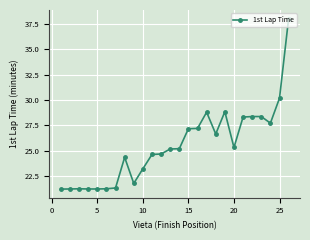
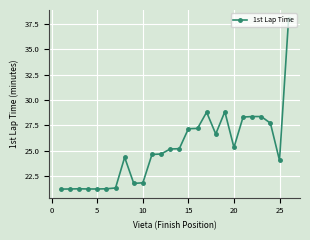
10: 23.2 -> 21.8
25: 30.2 -> 24.1
